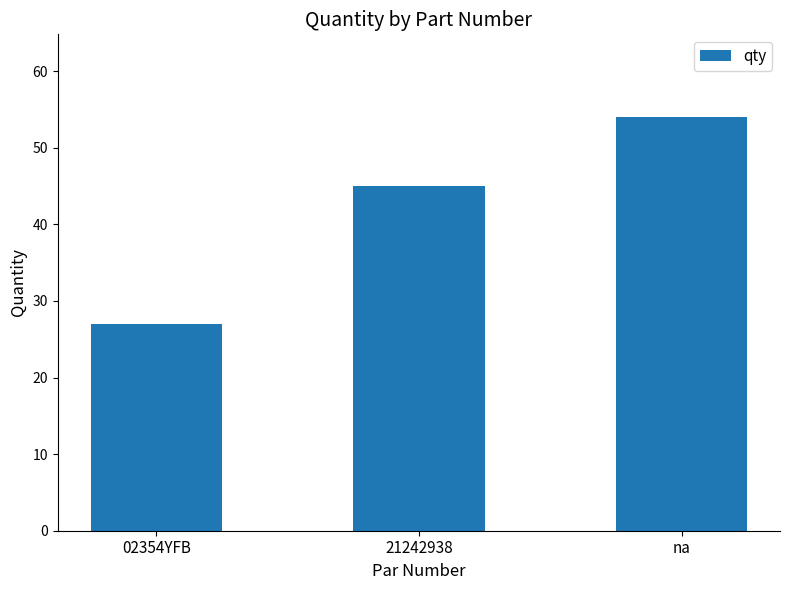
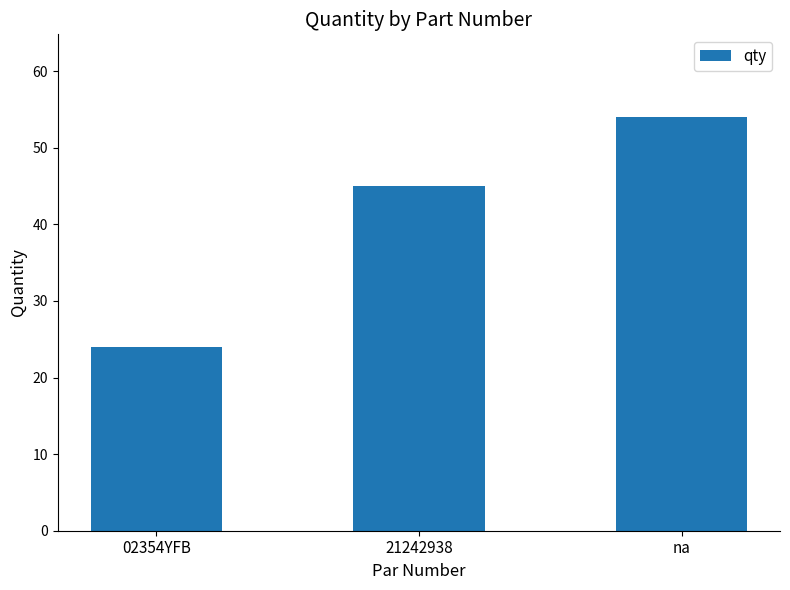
02354YFB: 27 -> 24
